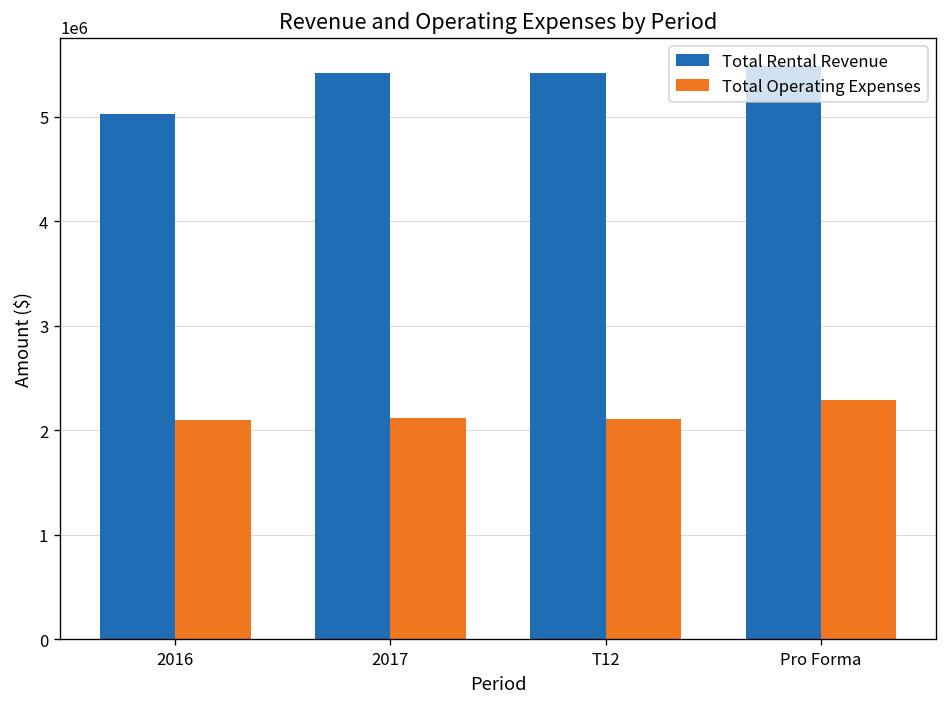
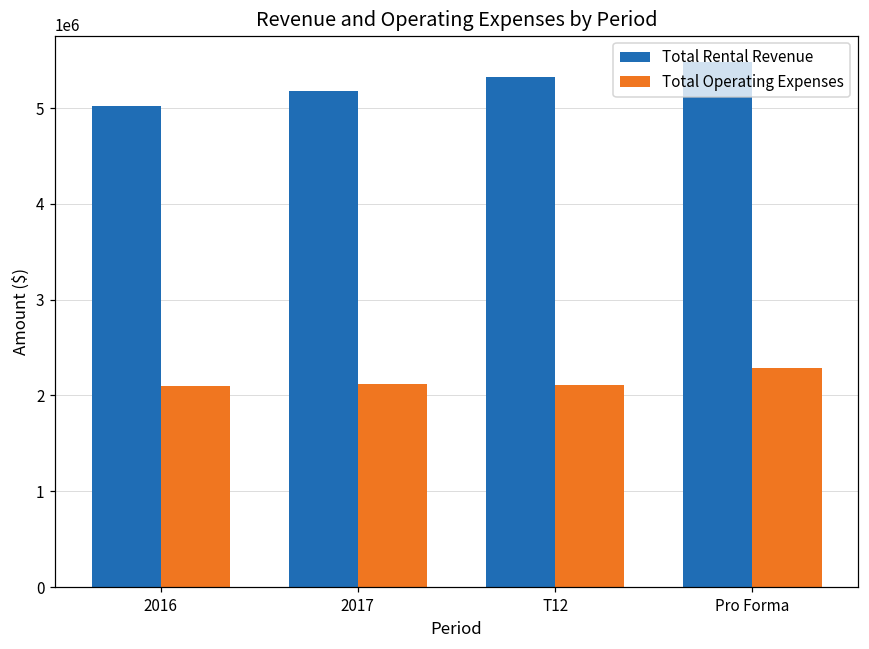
Total Rental Revenue, 2017: 5400000 -> 5200000
Total Rental Revenue, T12: 5400000 -> 5300000
